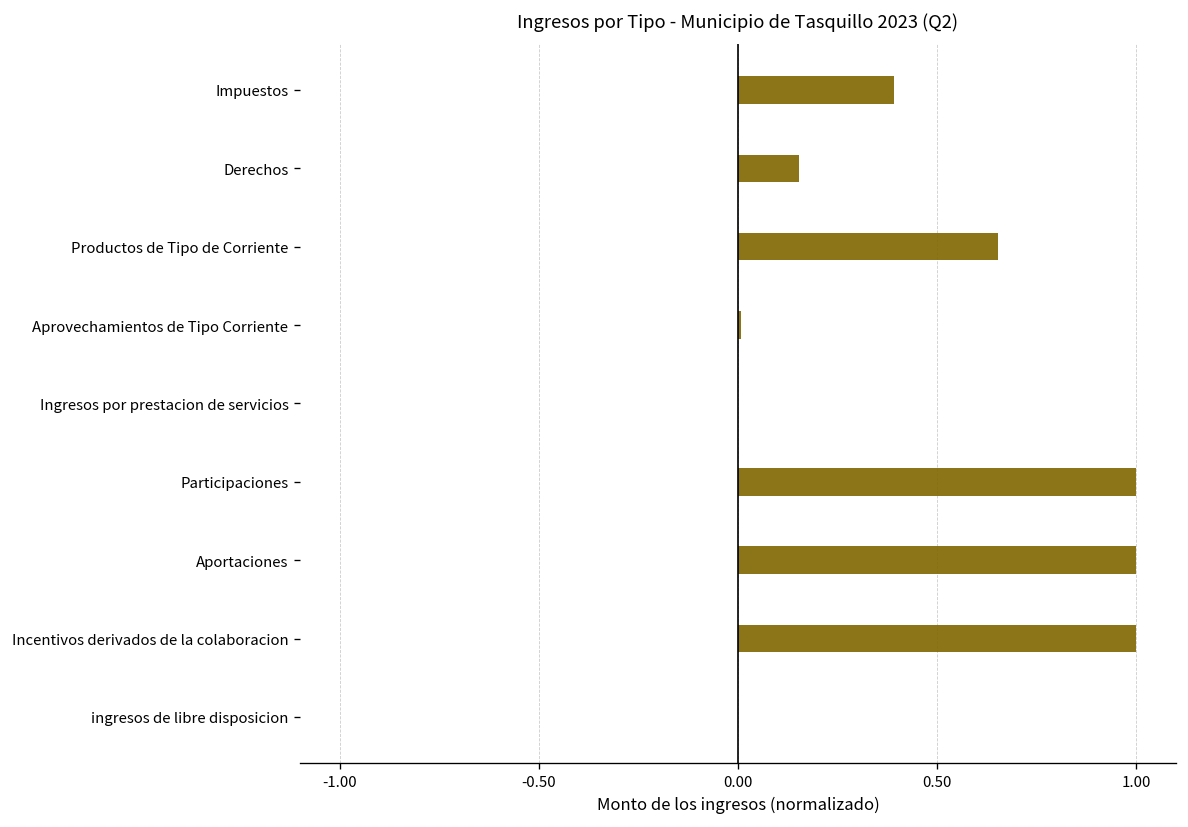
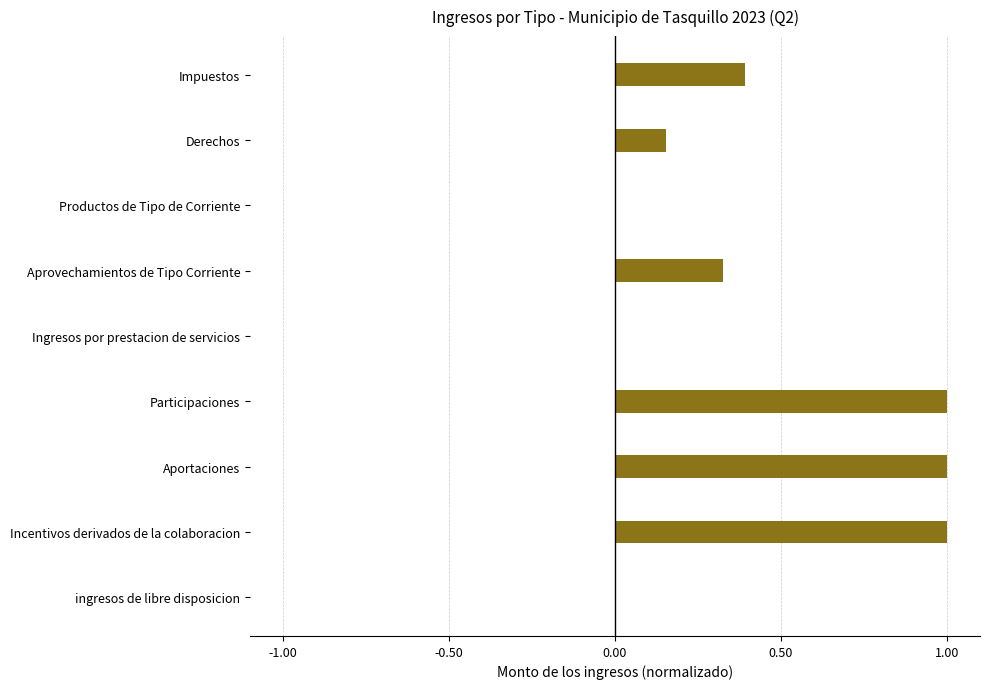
Productos de Tipo de Corriente: 0.65 -> 0.00
Aprovechamientos de Tipo Corriente: 0.01 -> 0.33
